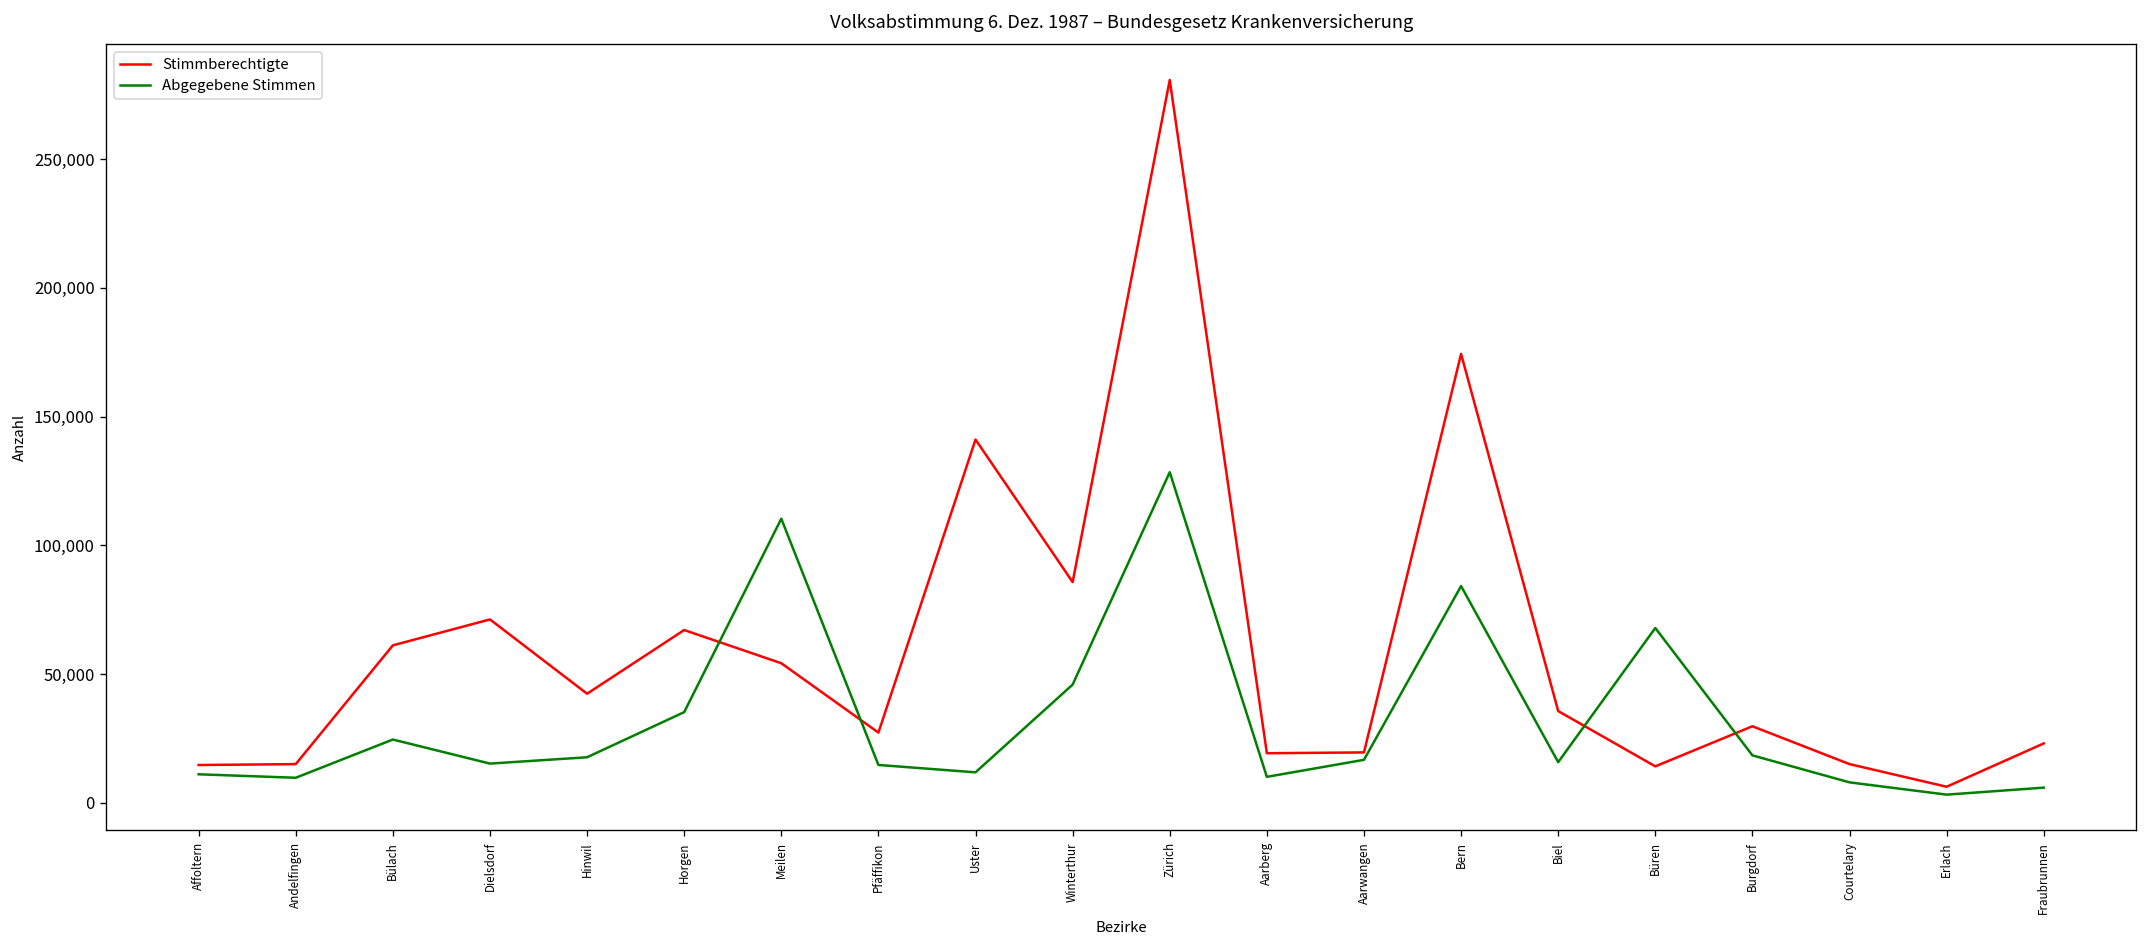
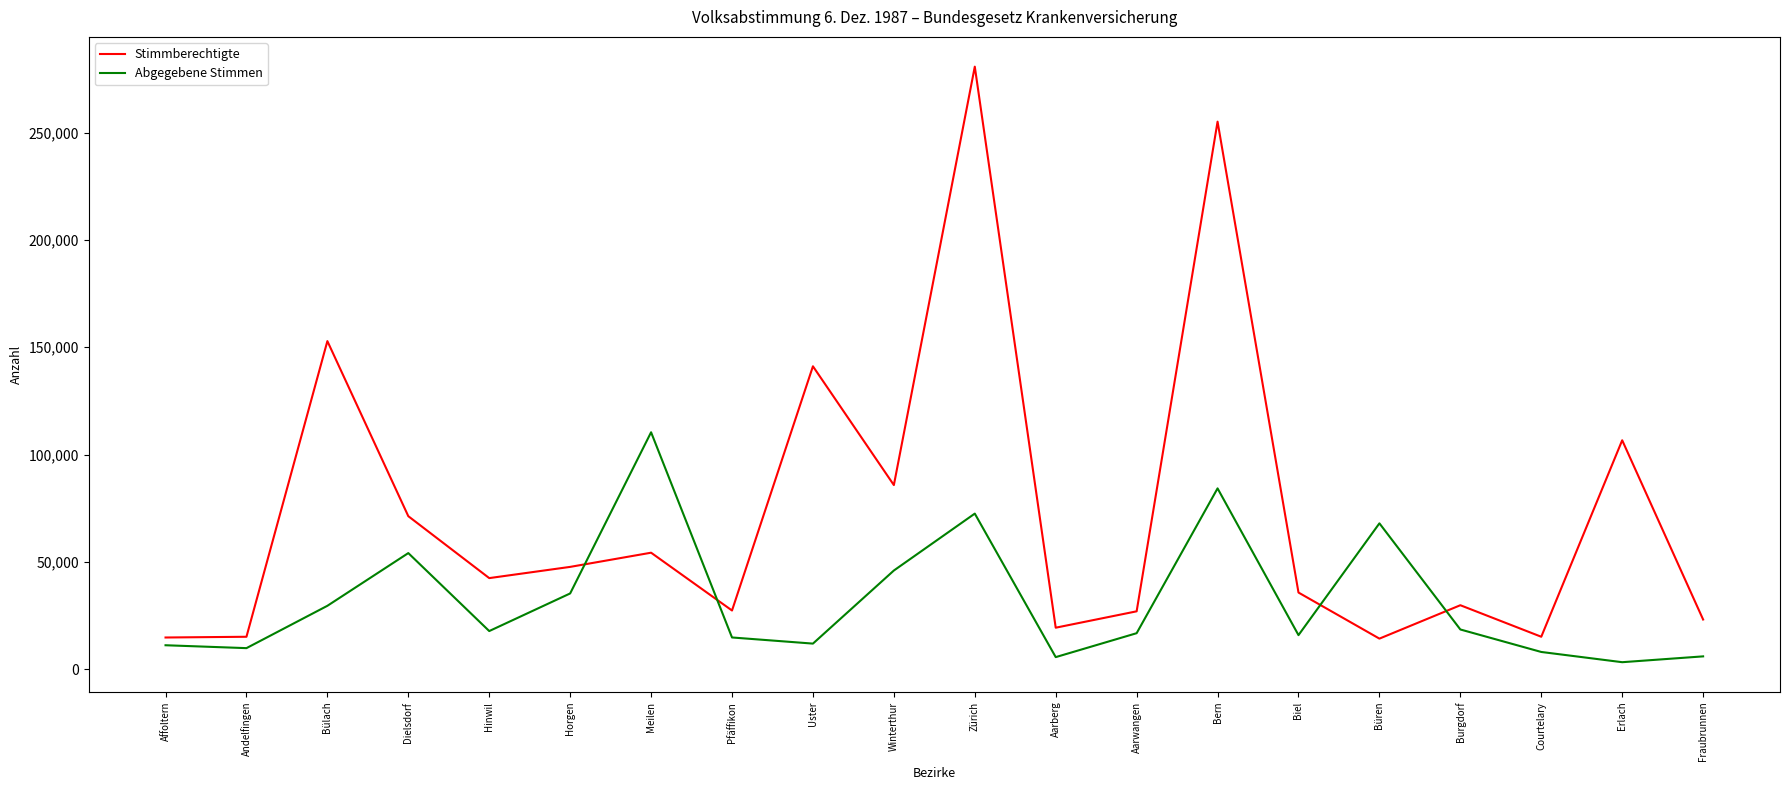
Stimmberechtigte, Bülach: 61,000 -> 153,000
Abgegebene Stimmen, Bülach: 25,000 -> 30,000
Abgegebene Stimmen, Dielsdorf: 15,000 -> 54,000
Stimmberechtigte, Horgen: 67,000 -> 48,000
Abgegebene Stimmen, Zürich: 128,000 -> 72,000
Abgegebene Stimmen, Aarberg: 10,000 -> 6,000
Stimmberechtigte, Aarwangen: 20,000 -> 27,000
Stimmberechtigte, Bern: 174,000 -> 255,000
Stimmberechtigte, Erlach: 6,000 -> 107,000
